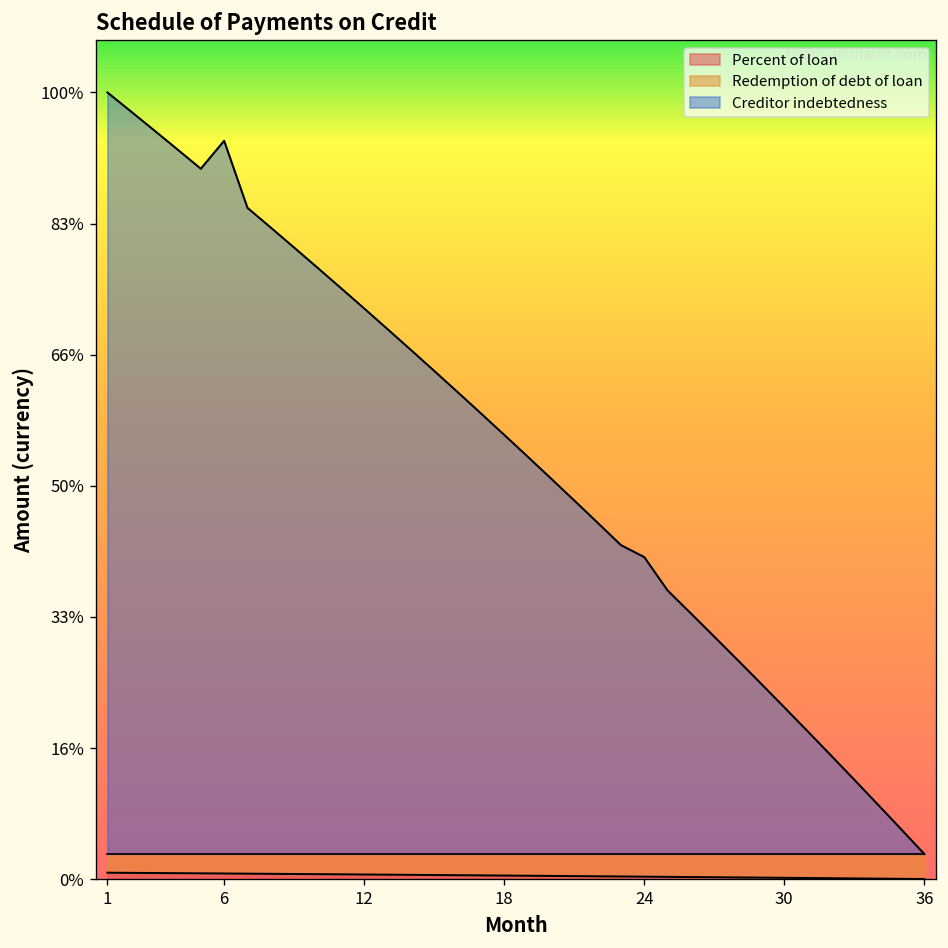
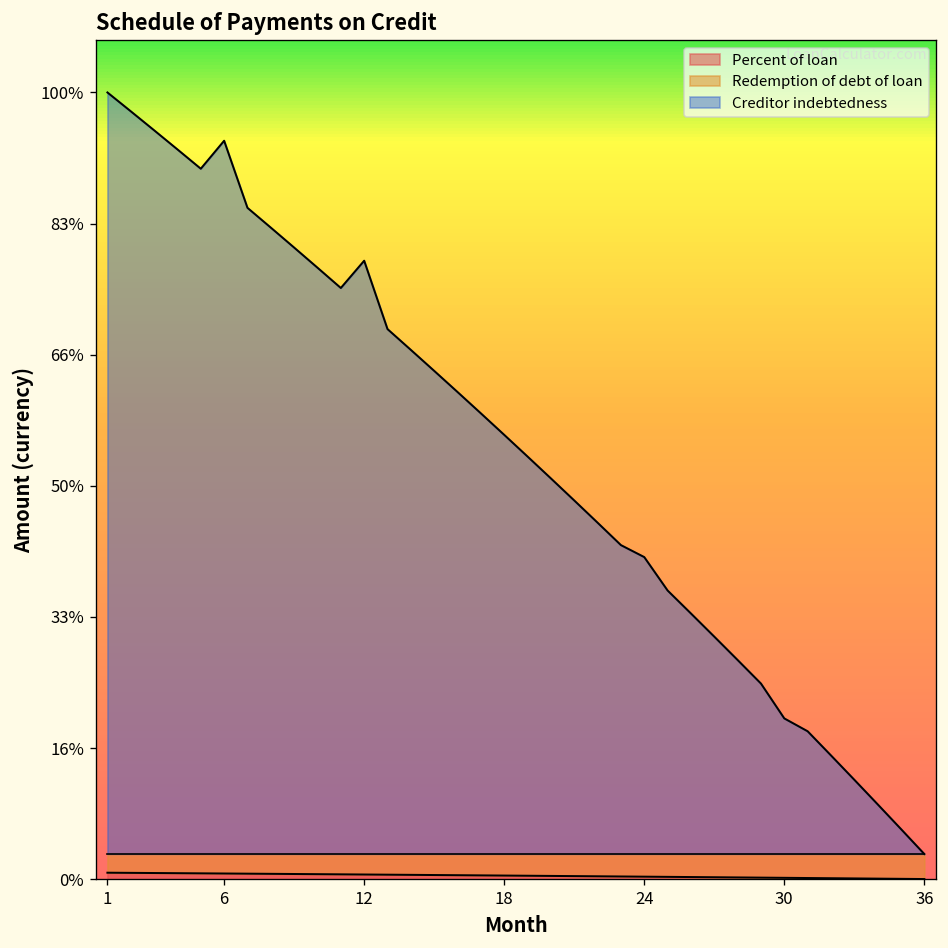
Creditor indebtedness, 12: 73% -> 79%
Creditor indebtedness, 30: 22% -> 20%
